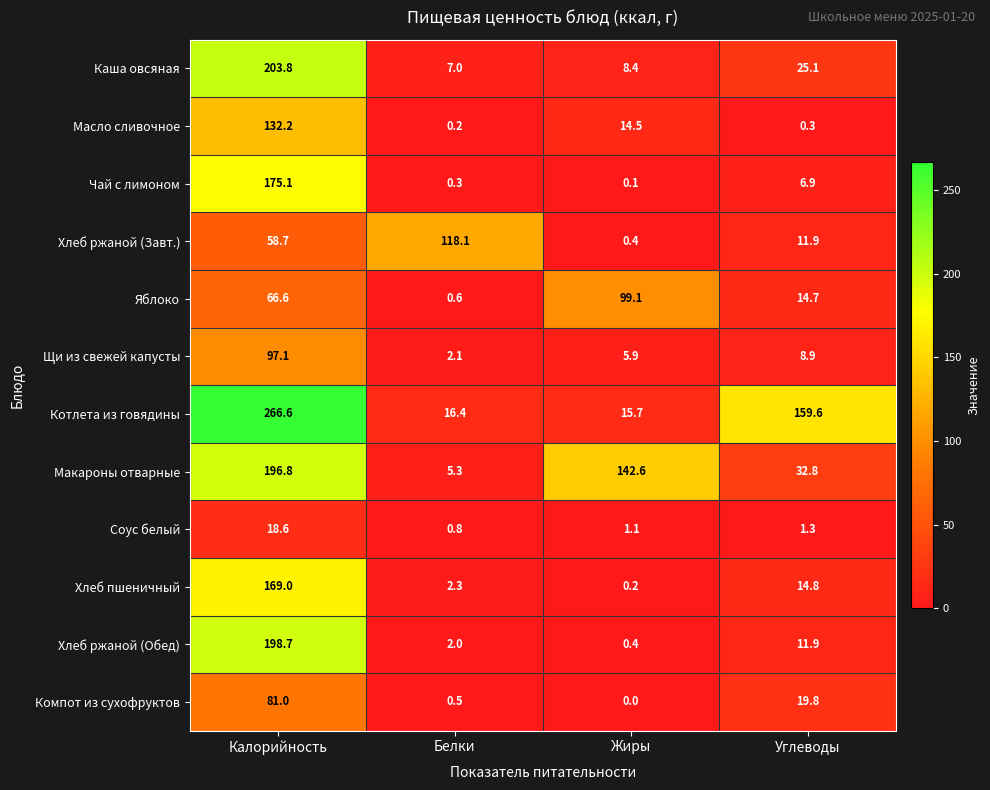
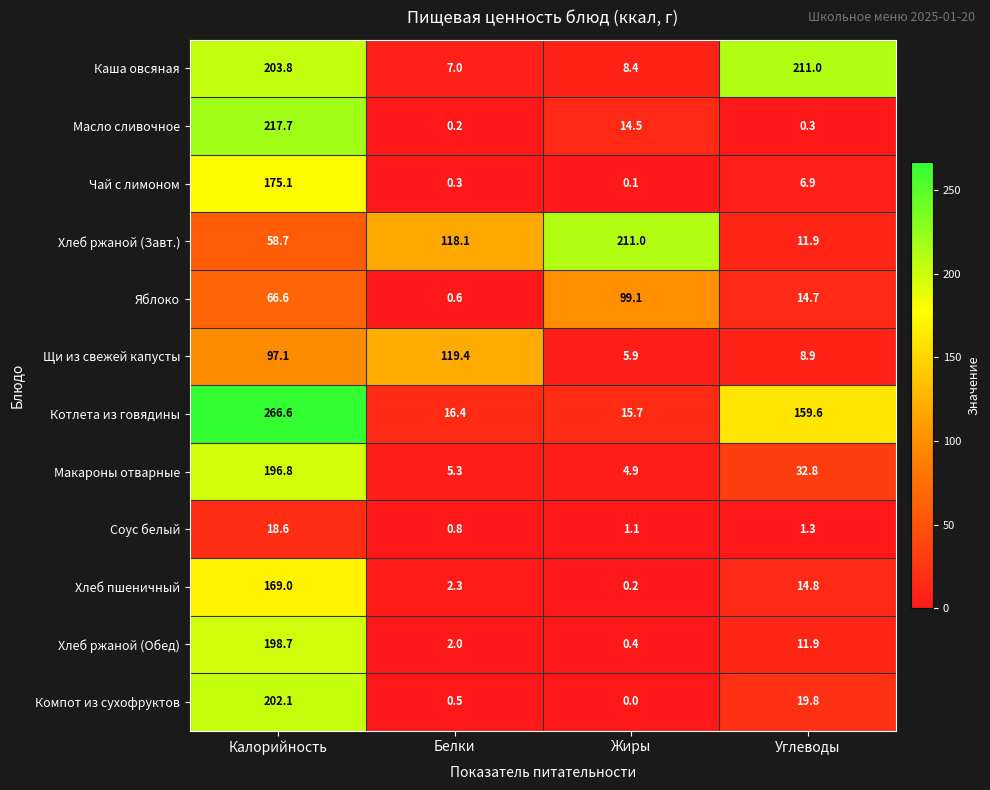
Каша овсяная, Углеводы: 25.1 -> 211.0
Масло сливочное, Калорийность: 132.2 -> 217.7
Хлеб ржаной (Завт.), Жиры: 0.4 -> 211.0
Щи из свежей капусты, Белки: 2.1 -> 119.4
Макароны отварные, Жиры: 142.6 -> 4.9
Компот из сухофруктов, Калорийность: 81.0 -> 202.1
